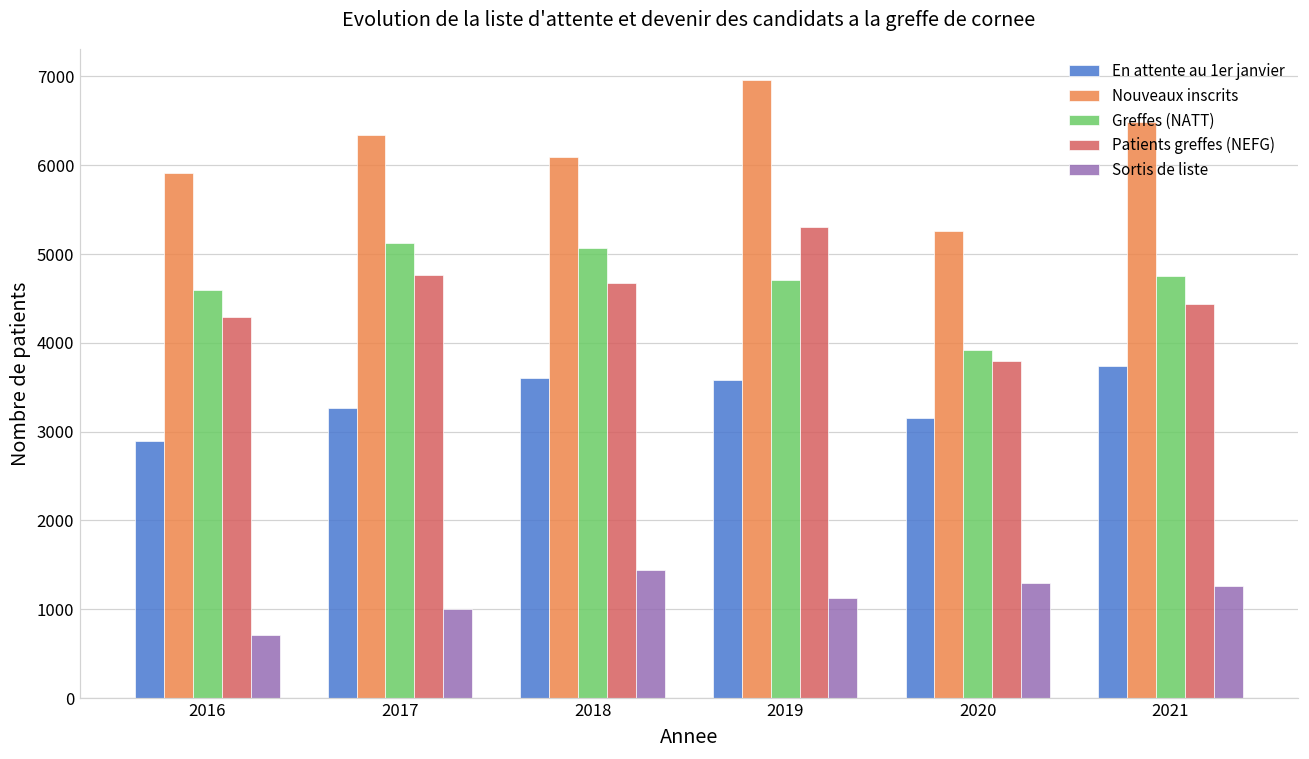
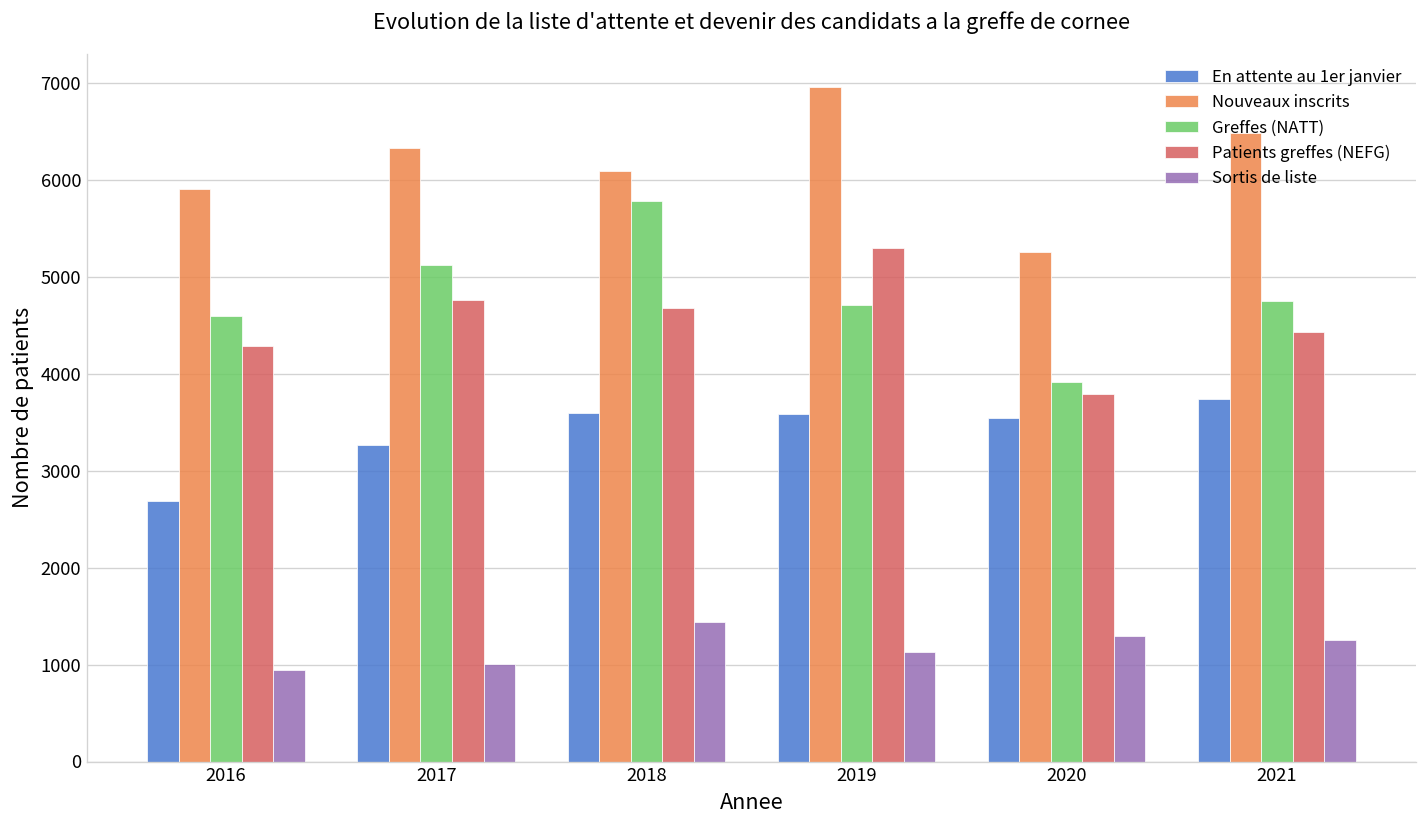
En attente au 1er janvier, 2016: 2900 -> 2700
Sortis de liste, 2016: 700 -> 900
Greffes (NATT), 2018: 5100 -> 5800
En attente au 1er janvier, 2020: 3200 -> 3600
